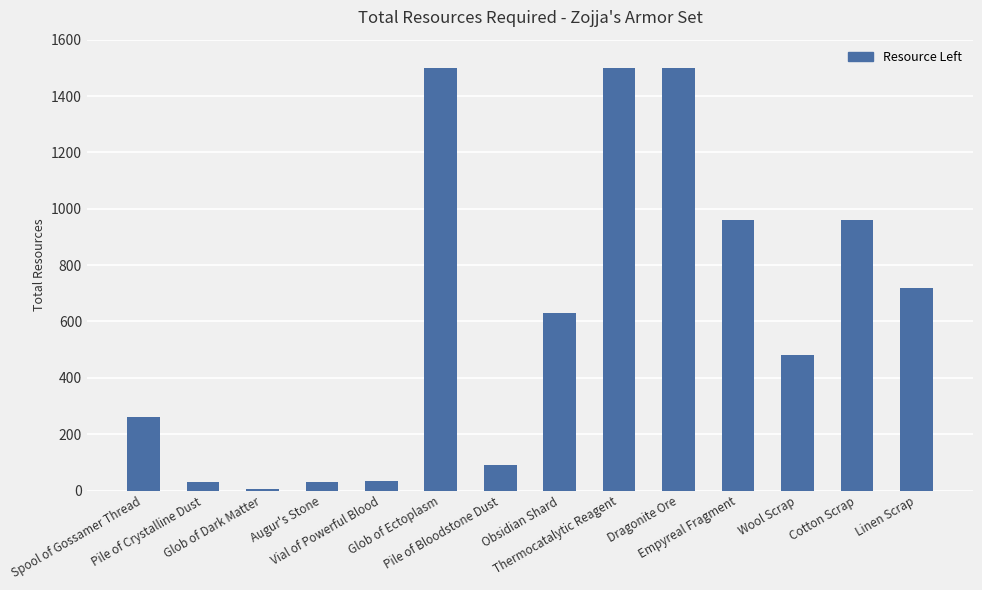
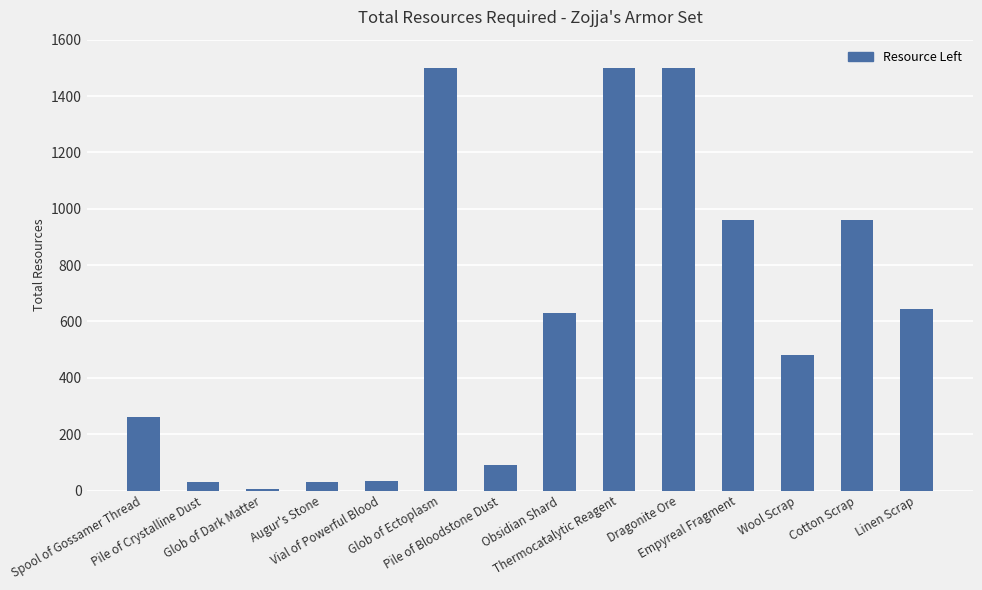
Linen Scrap: 720 -> 640
